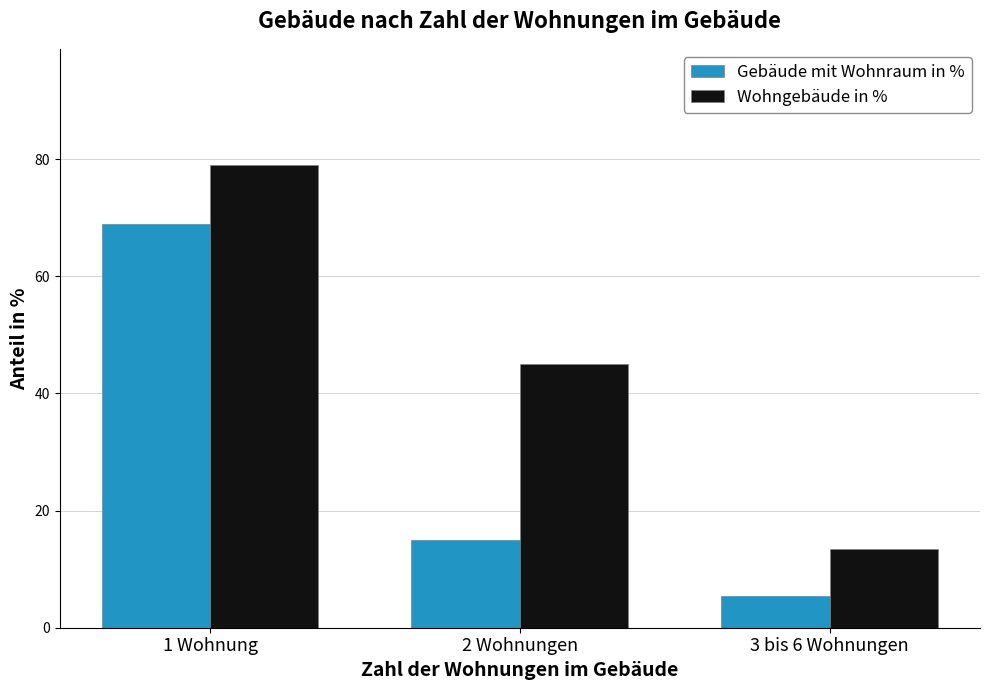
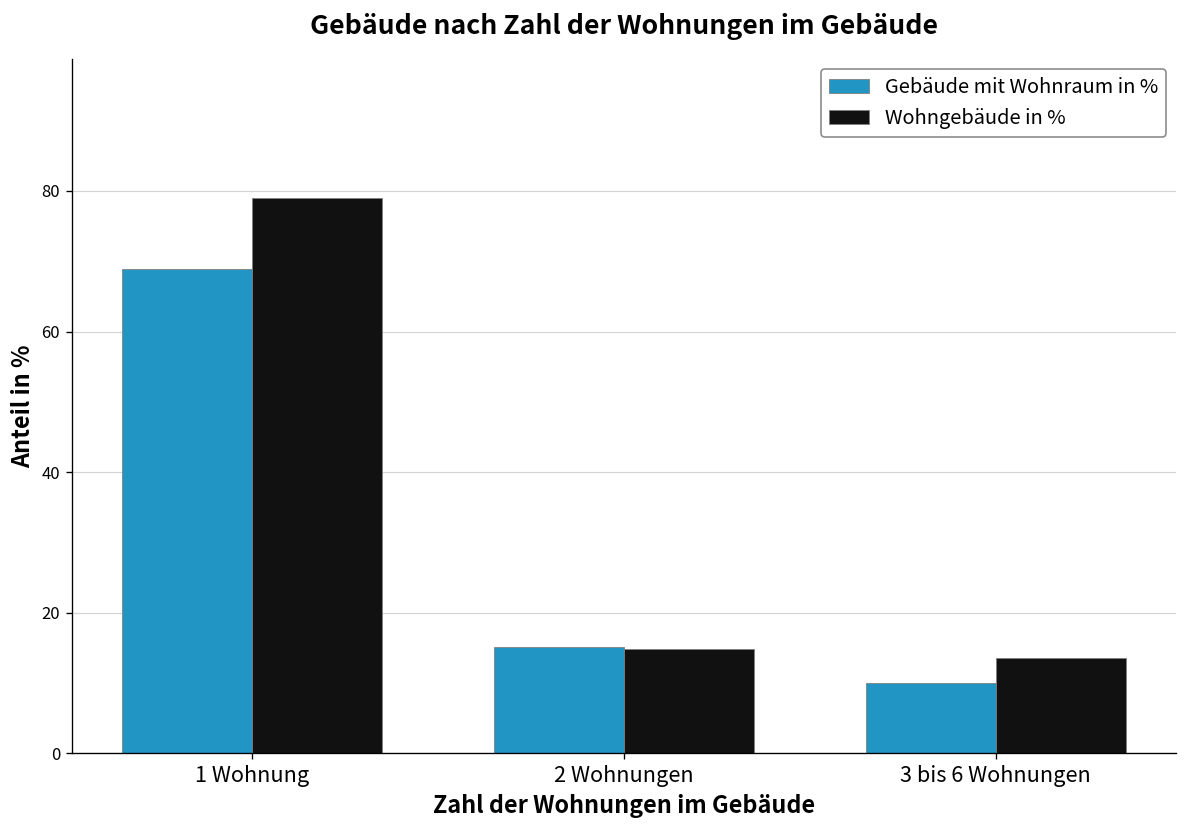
Wohngebäude in %, 2 Wohnungen: 45 -> 15
Gebäude mit Wohnraum in %, 3 bis 6 Wohnungen: 5 -> 10
